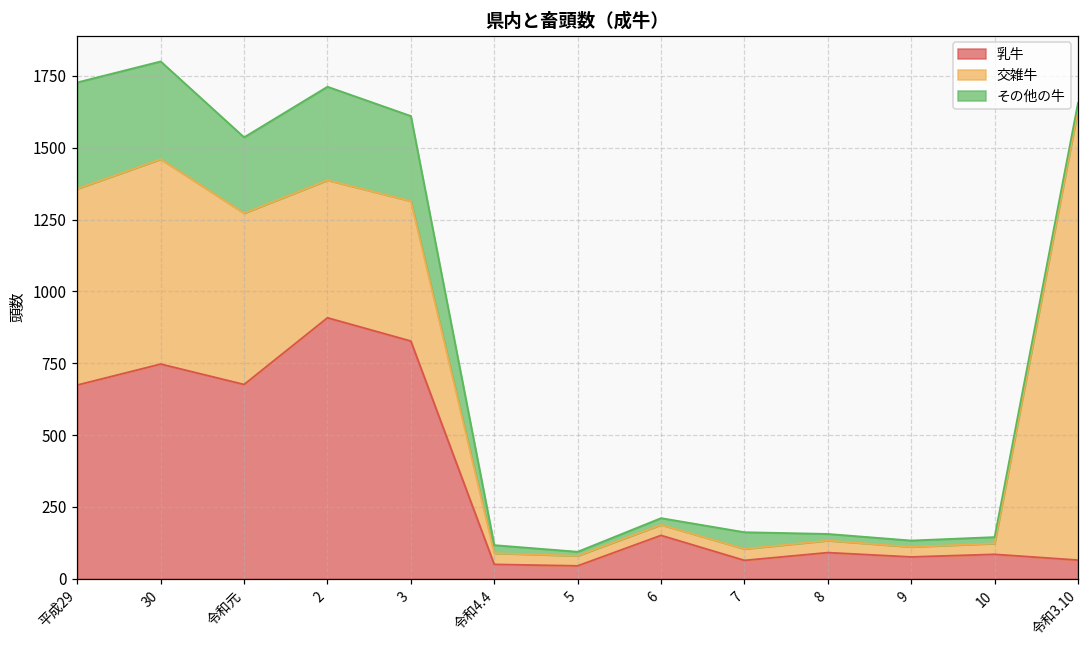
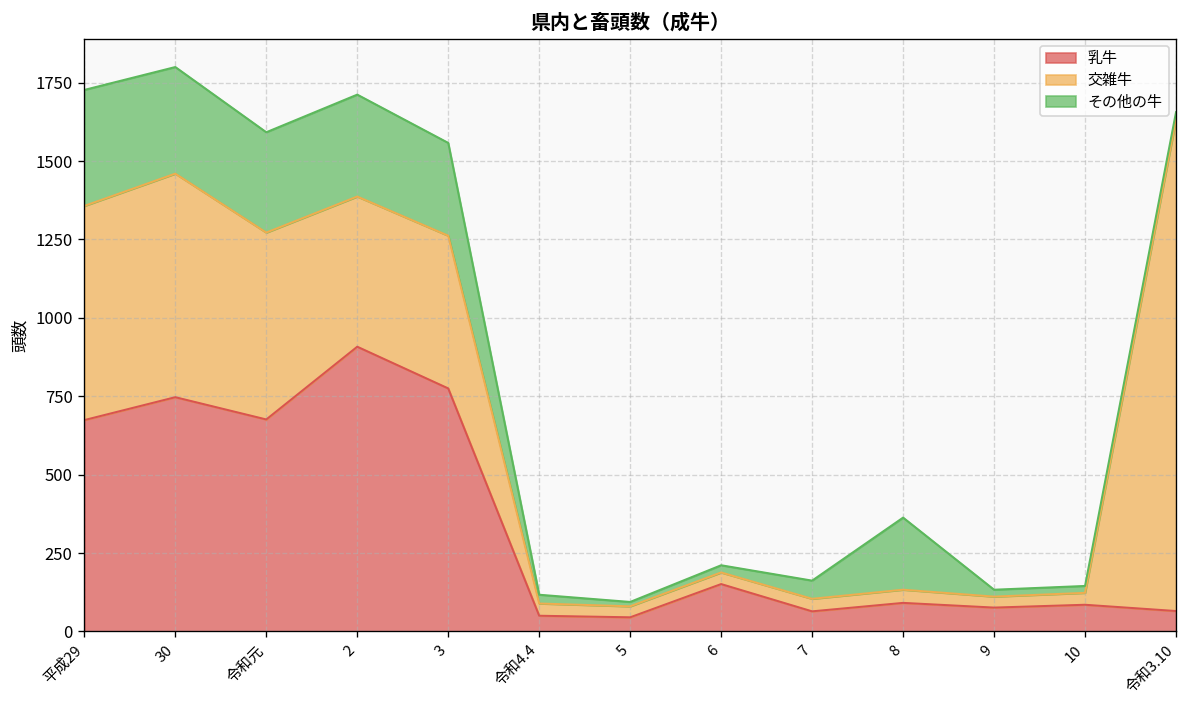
その他の牛, 令和元: 260 -> 320
乳牛, 3: 830 -> 780
その他の牛, 8: 20 -> 230
